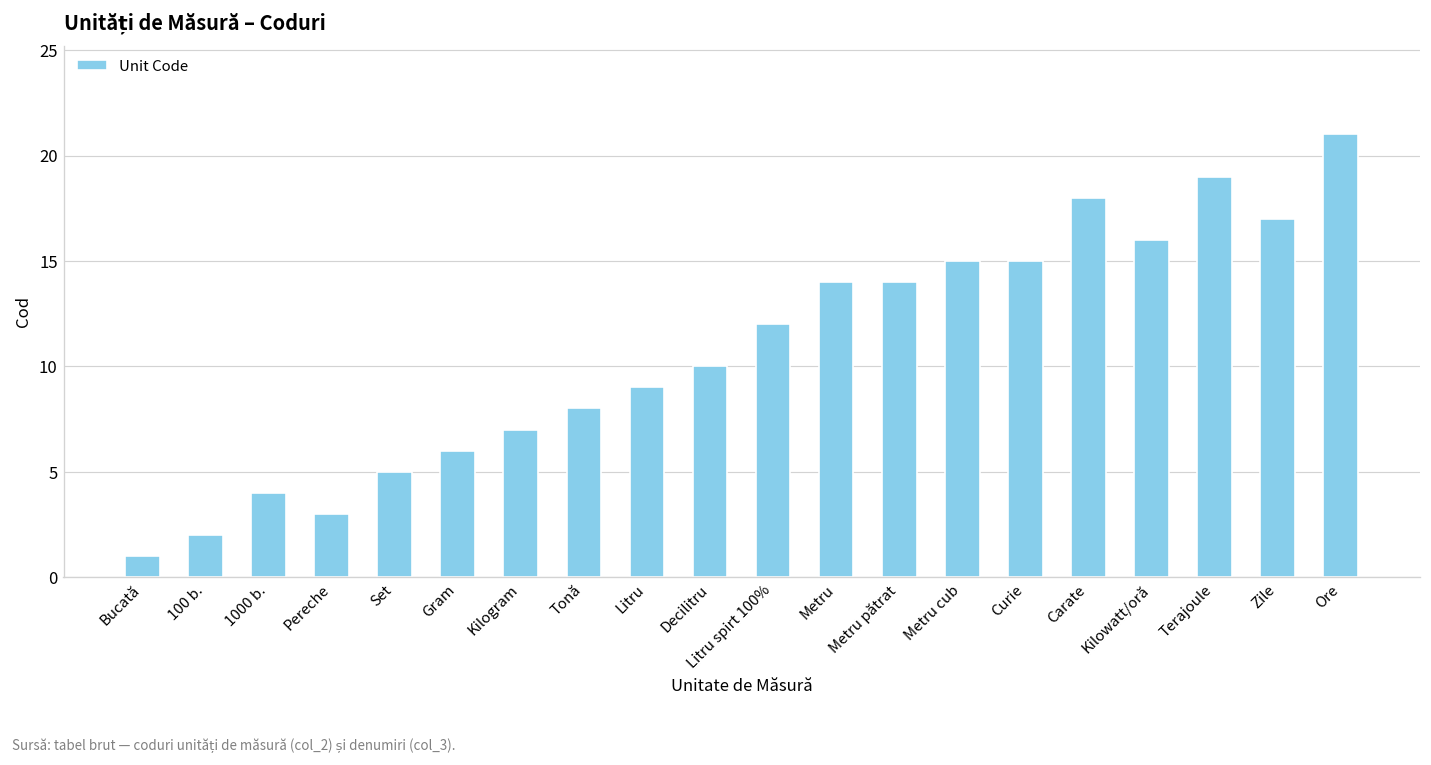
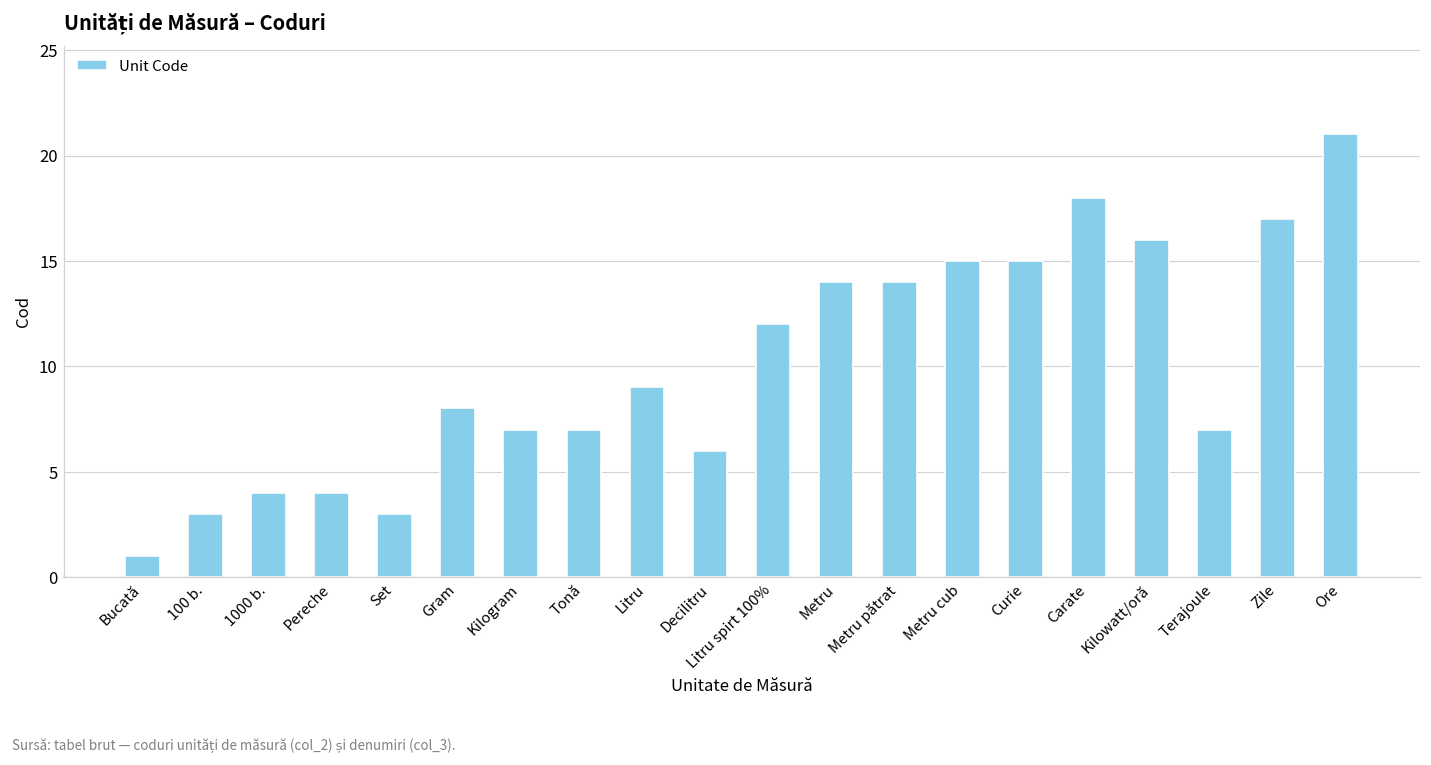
100 b.: 2 -> 3
Pereche: 3 -> 4
Set: 5 -> 3
Gram: 6 -> 8
Tonă: 8 -> 7
Decilitru: 10 -> 6
Terajoule: 19 -> 7
